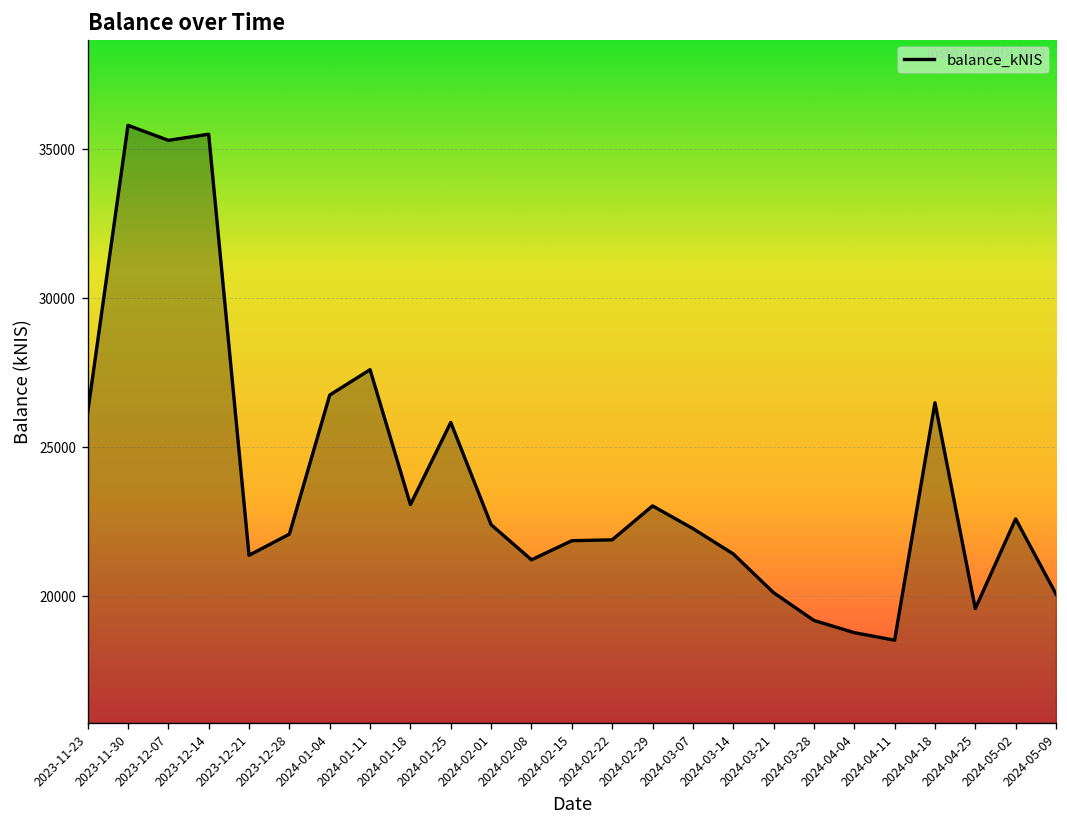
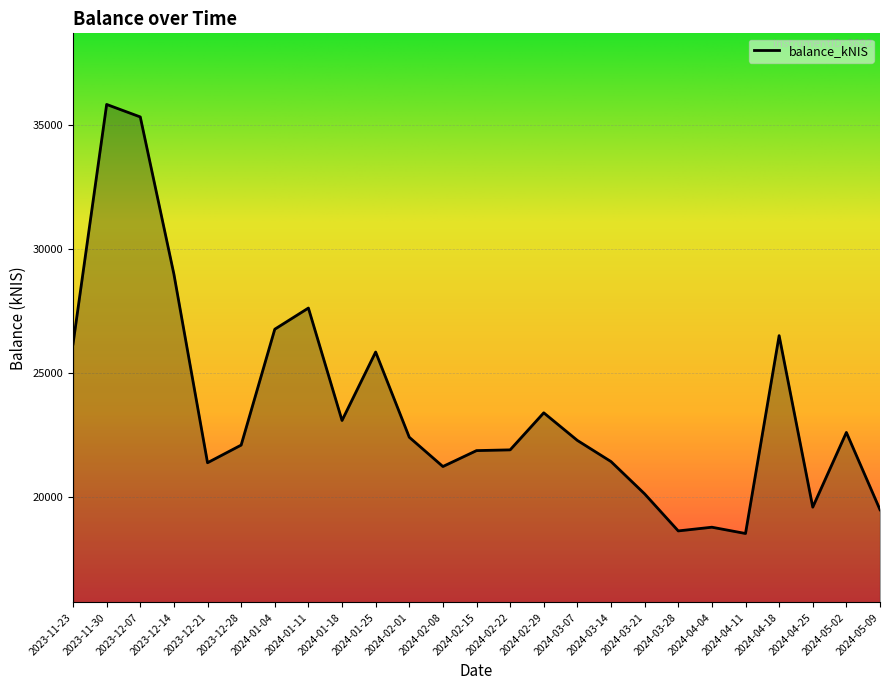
2023-12-14: 35500 -> 29000
2024-02-29: 23000 -> 23400
2024-03-28: 19200 -> 18600
2024-05-09: 20100 -> 19500
